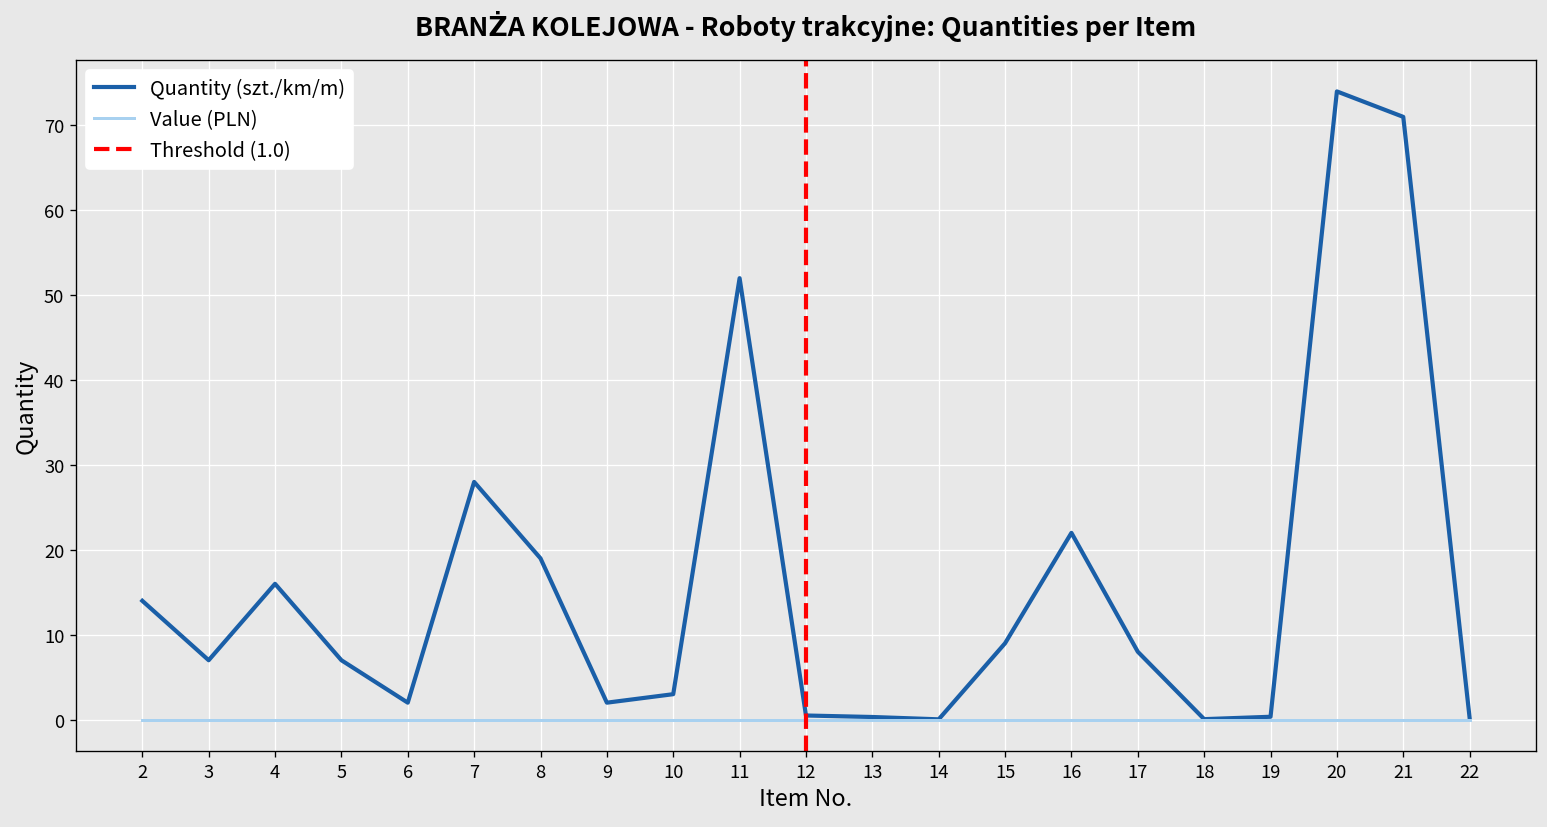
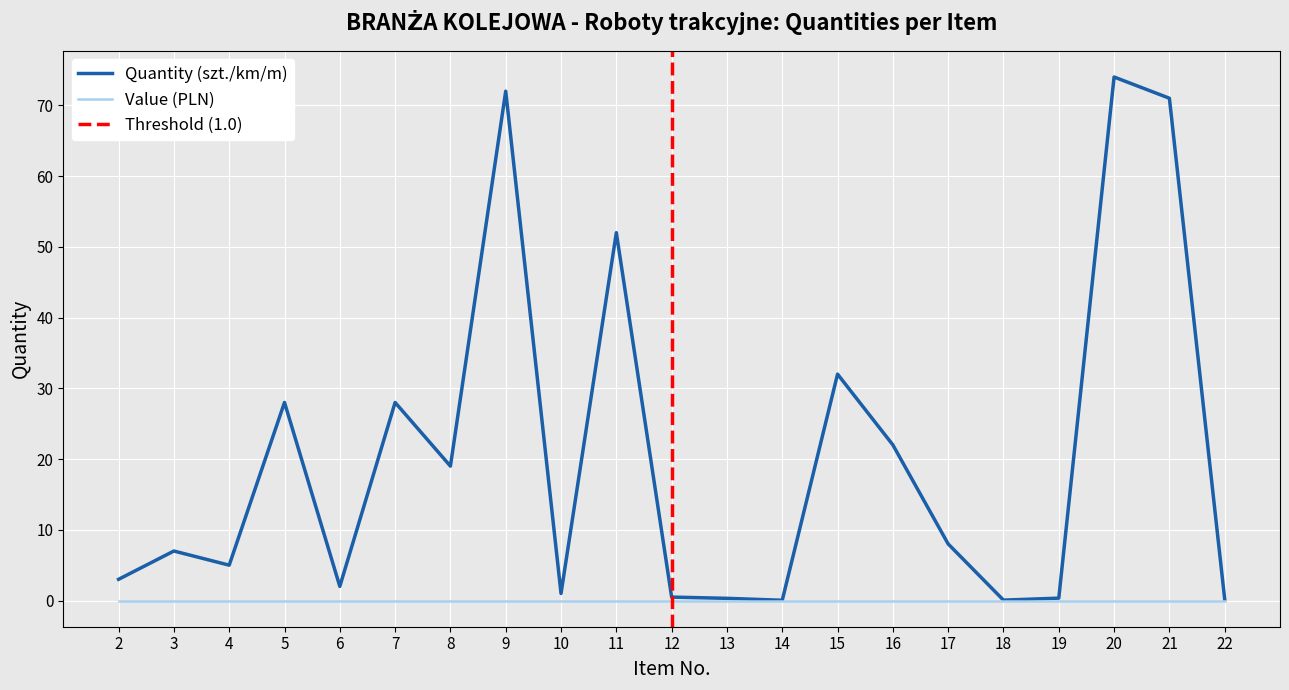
Quantity (szt./km/m), 2: 14 -> 3
Quantity (szt./km/m), 4: 16 -> 5
Quantity (szt./km/m), 5: 7 -> 28
Quantity (szt./km/m), 9: 2 -> 72
Quantity (szt./km/m), 10: 3 -> 1
Quantity (szt./km/m), 15: 9 -> 32
